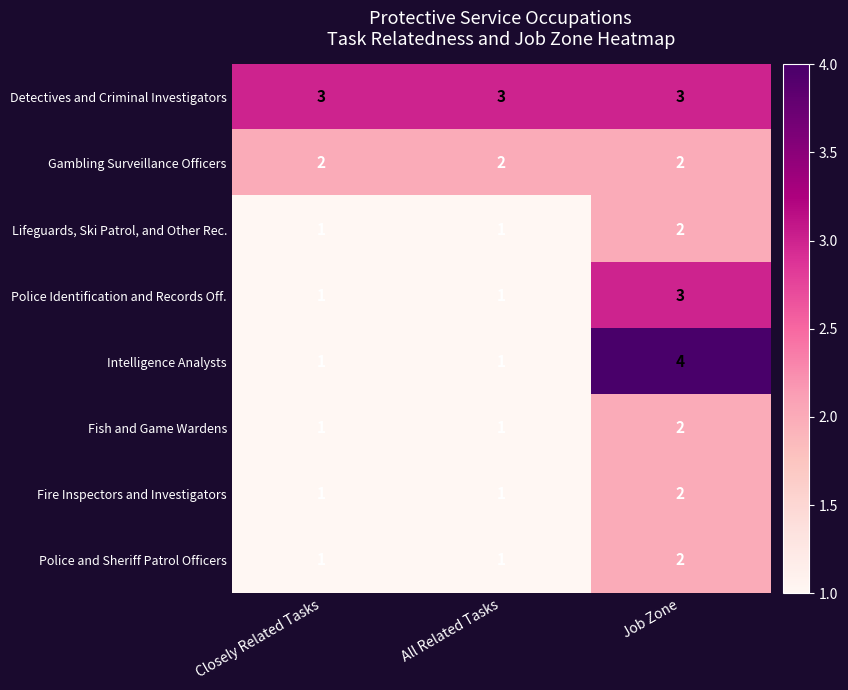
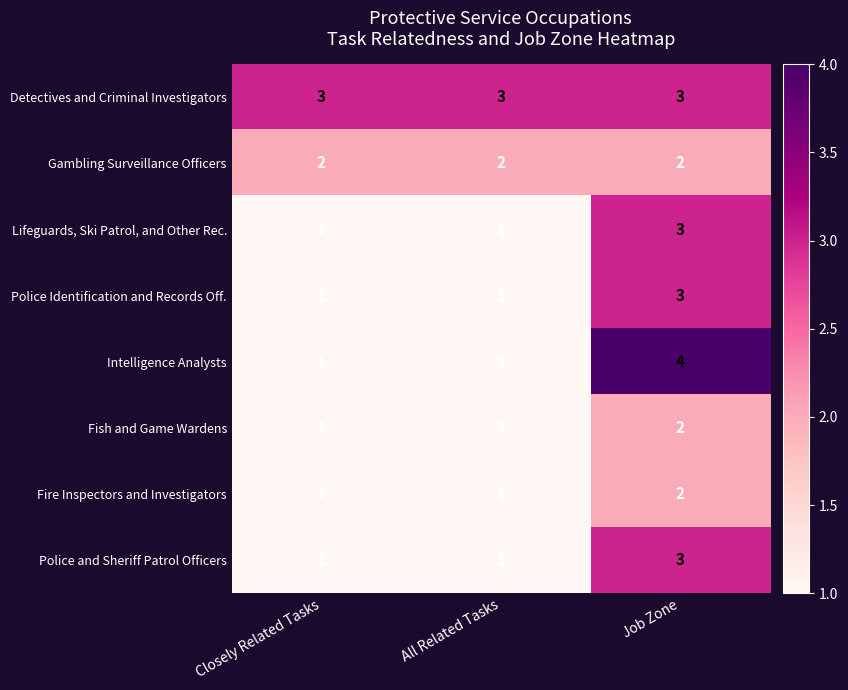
Lifeguards, Ski Patrol, and Other Rec., Job Zone: 2 -> 3
Police and Sheriff Patrol Officers, Job Zone: 2 -> 3
